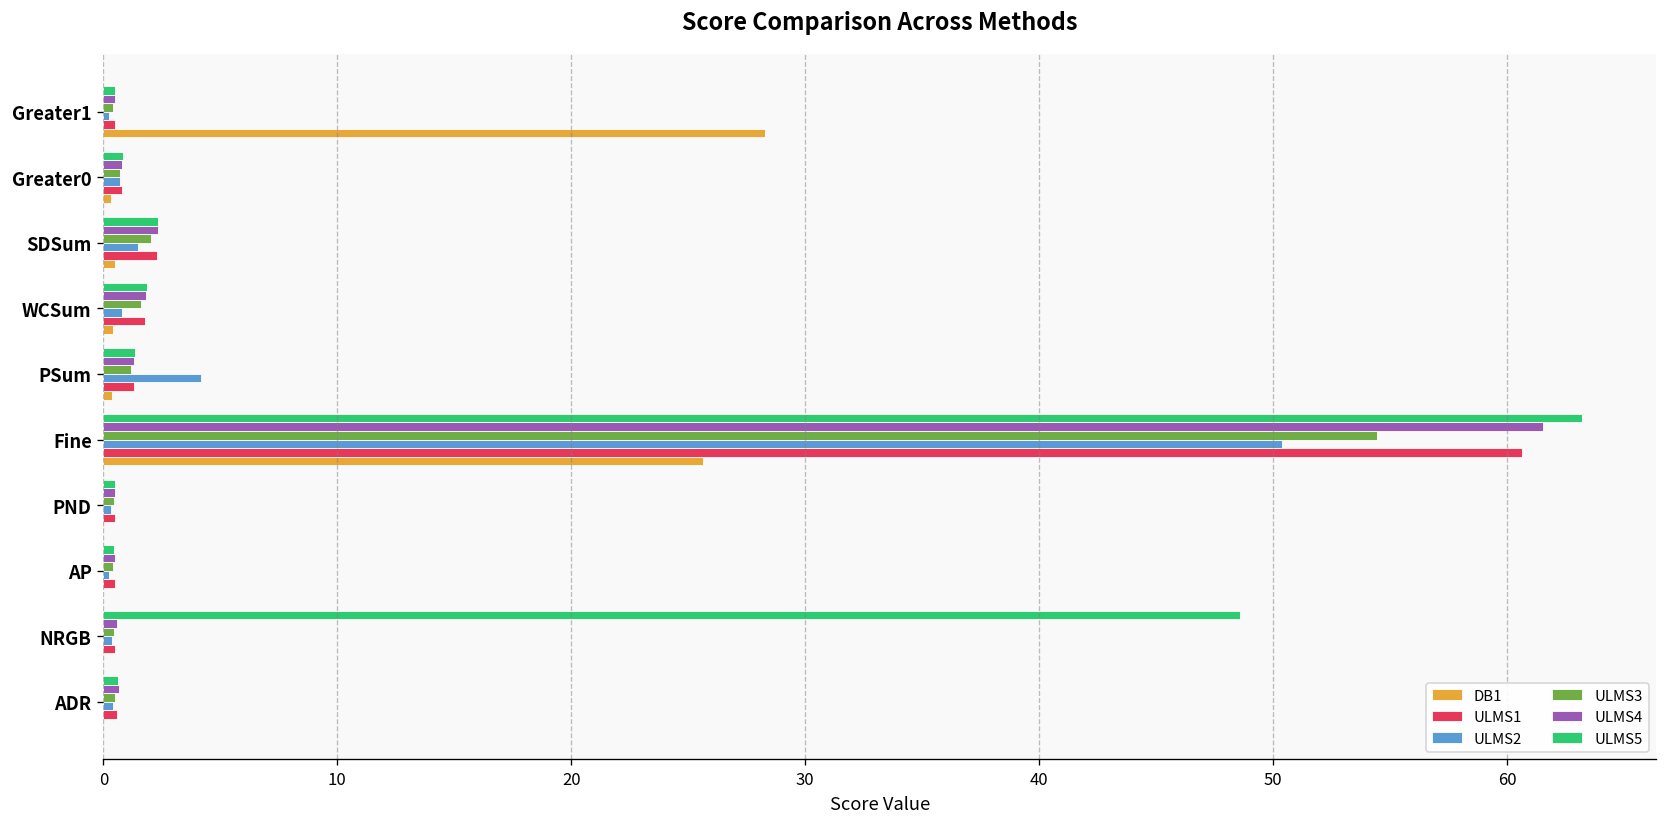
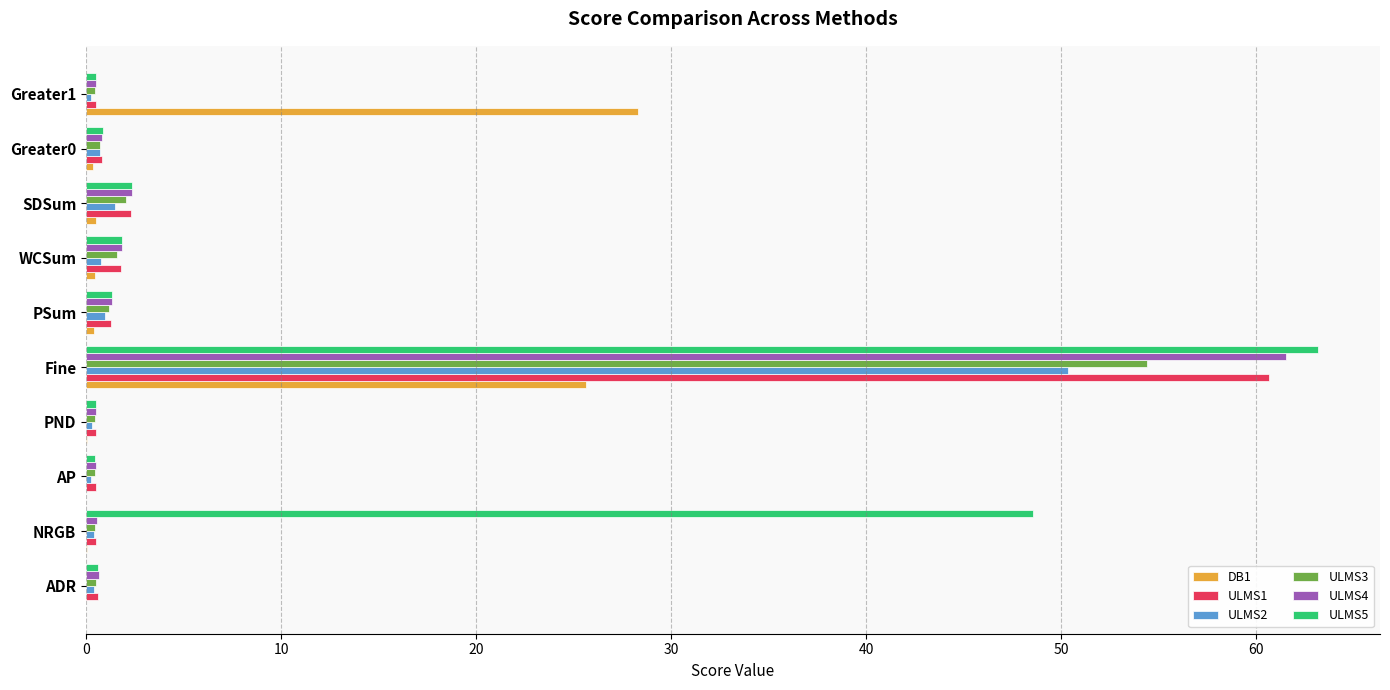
ULMS2, PSum: 4.2 -> 1.0
